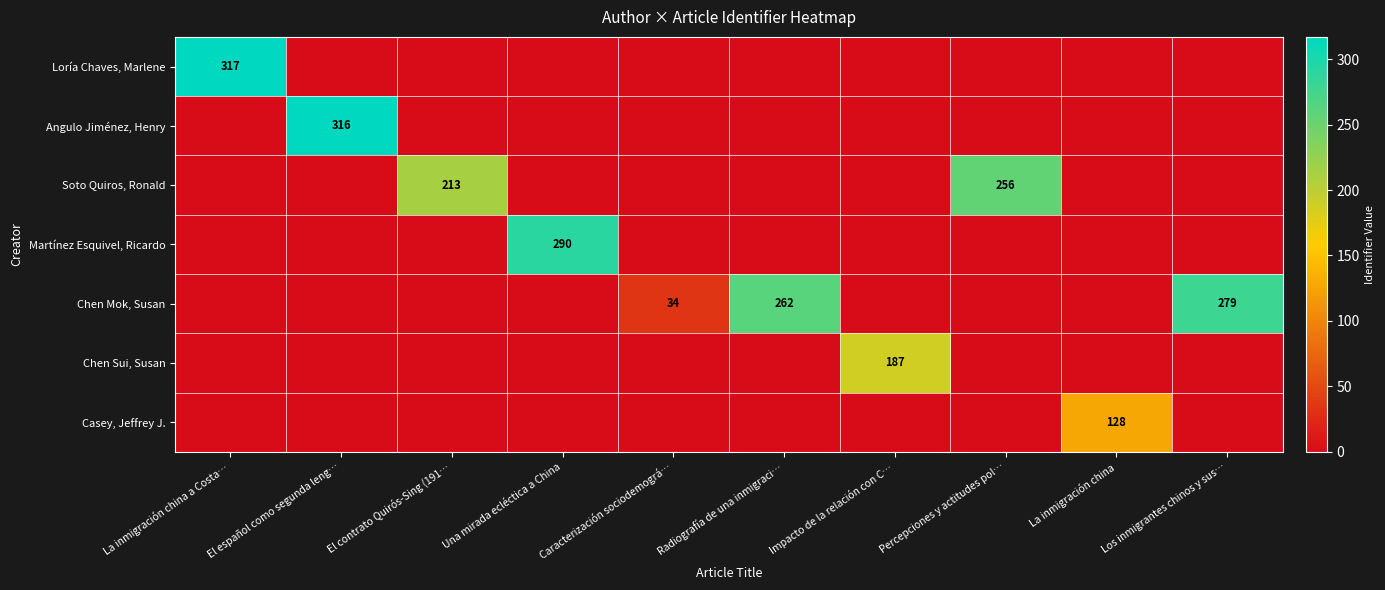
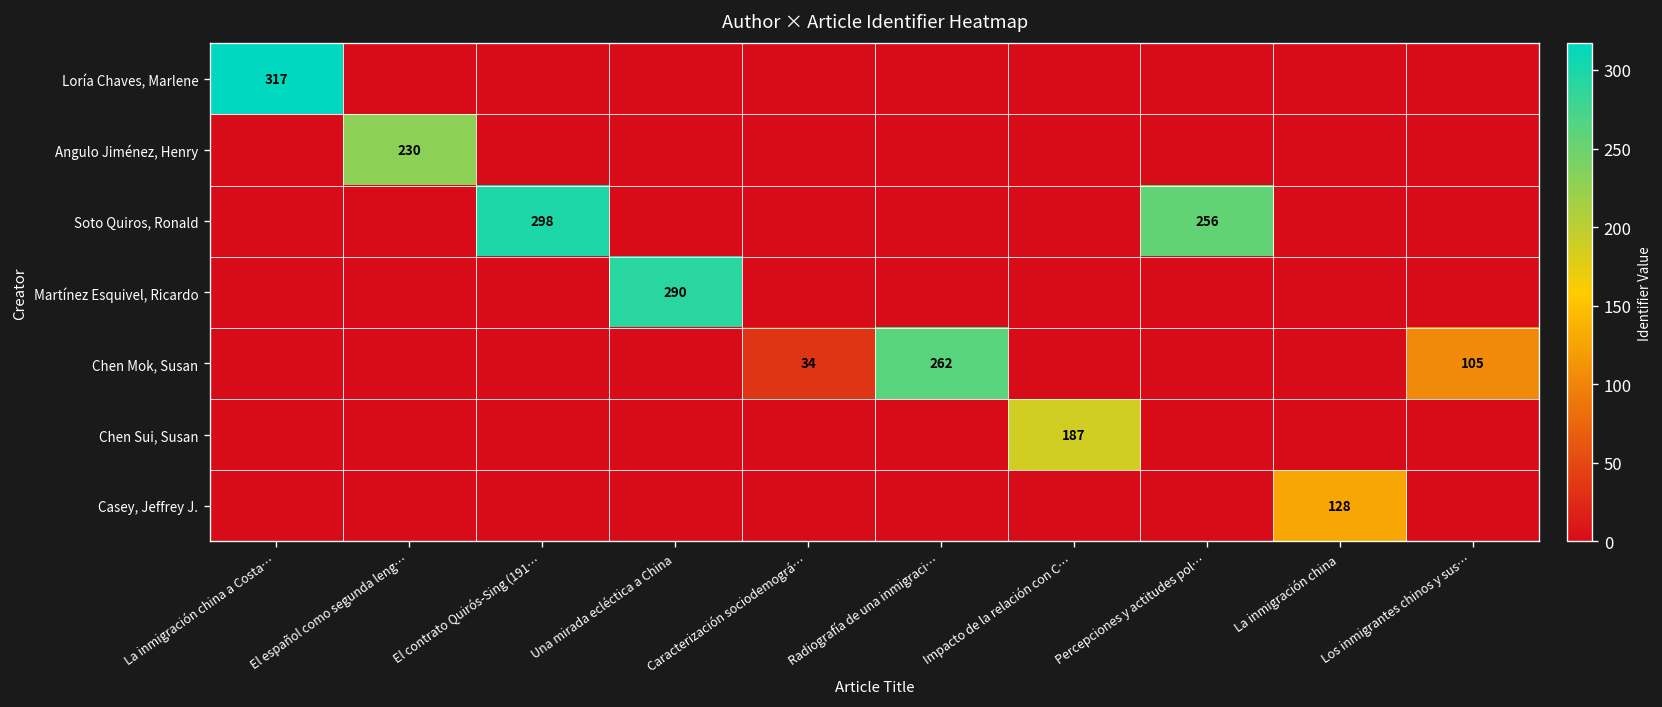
Angulo Jiménez, Henry, El español como segunda leng…: 316 -> 230
Soto Quiros, Ronald, El contrato Quirós-Sing (191…: 213 -> 298
Chen Mok, Susan, Los inmigrantes chinos y sus…: 279 -> 105
